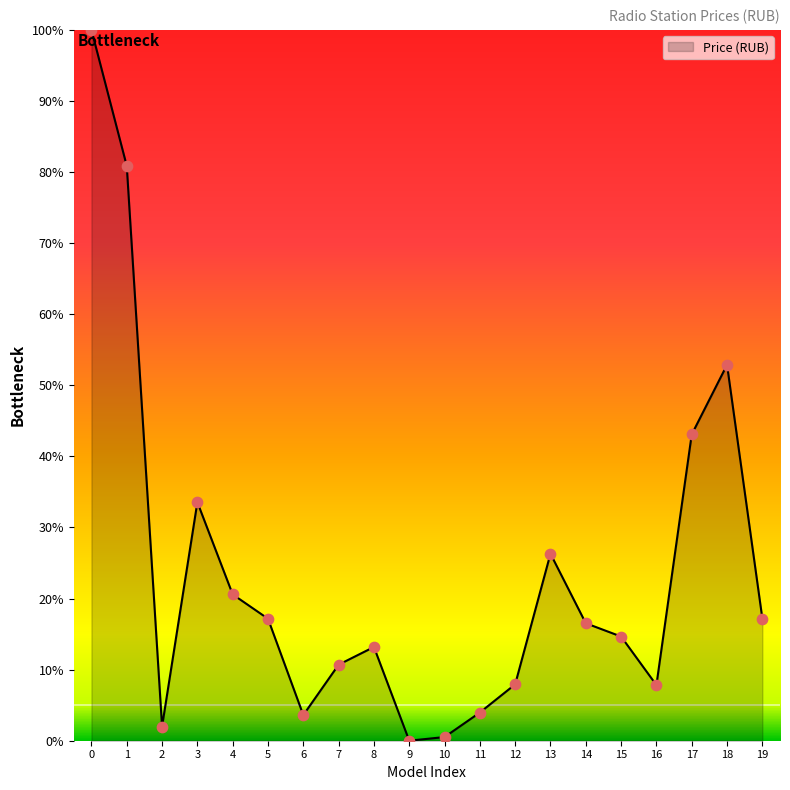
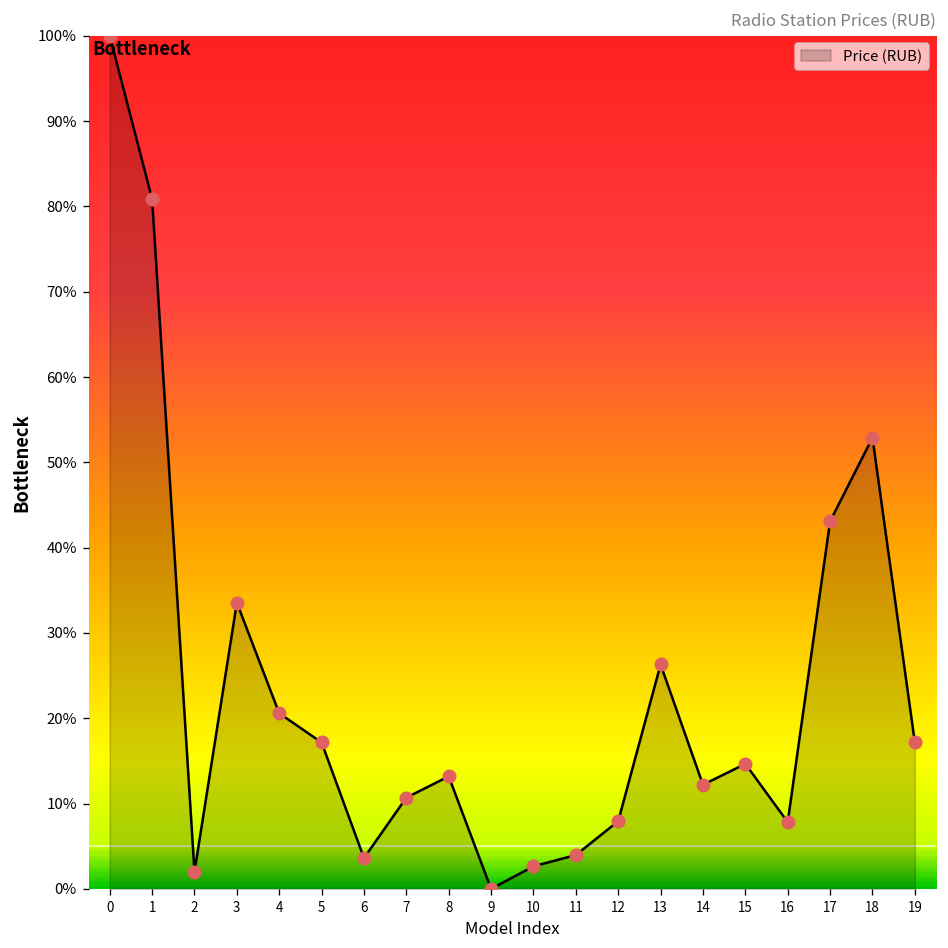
10: 1% -> 3%
14: 17% -> 12%
